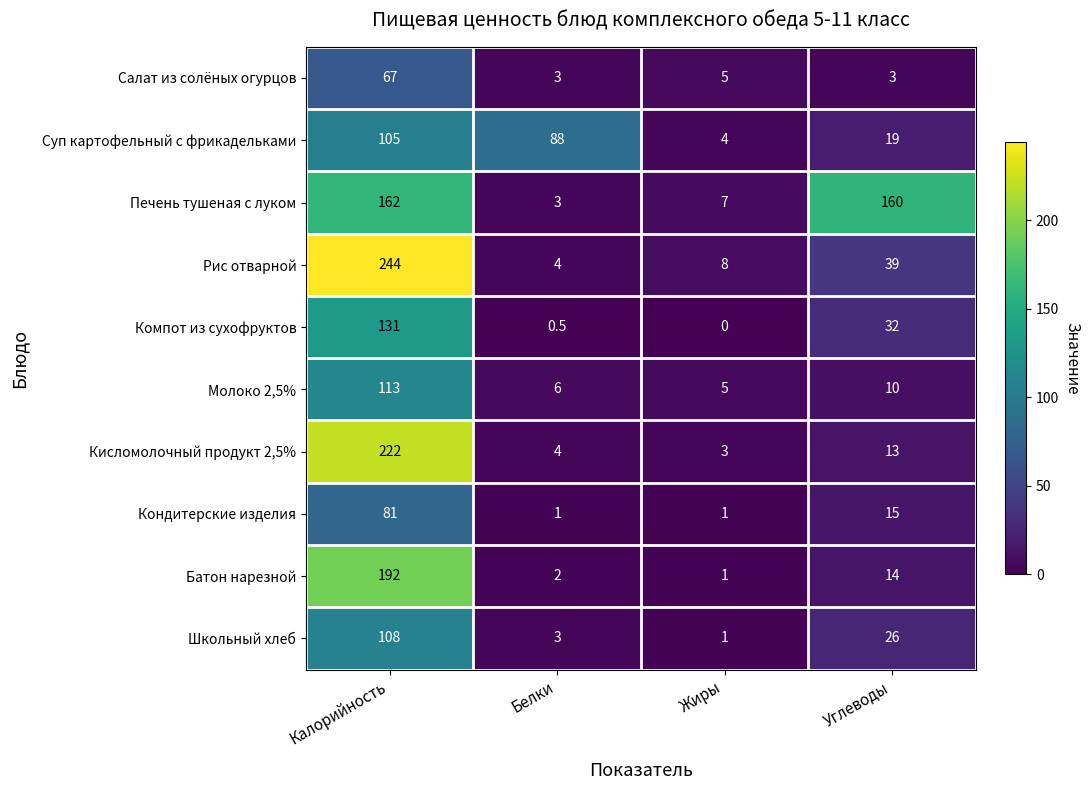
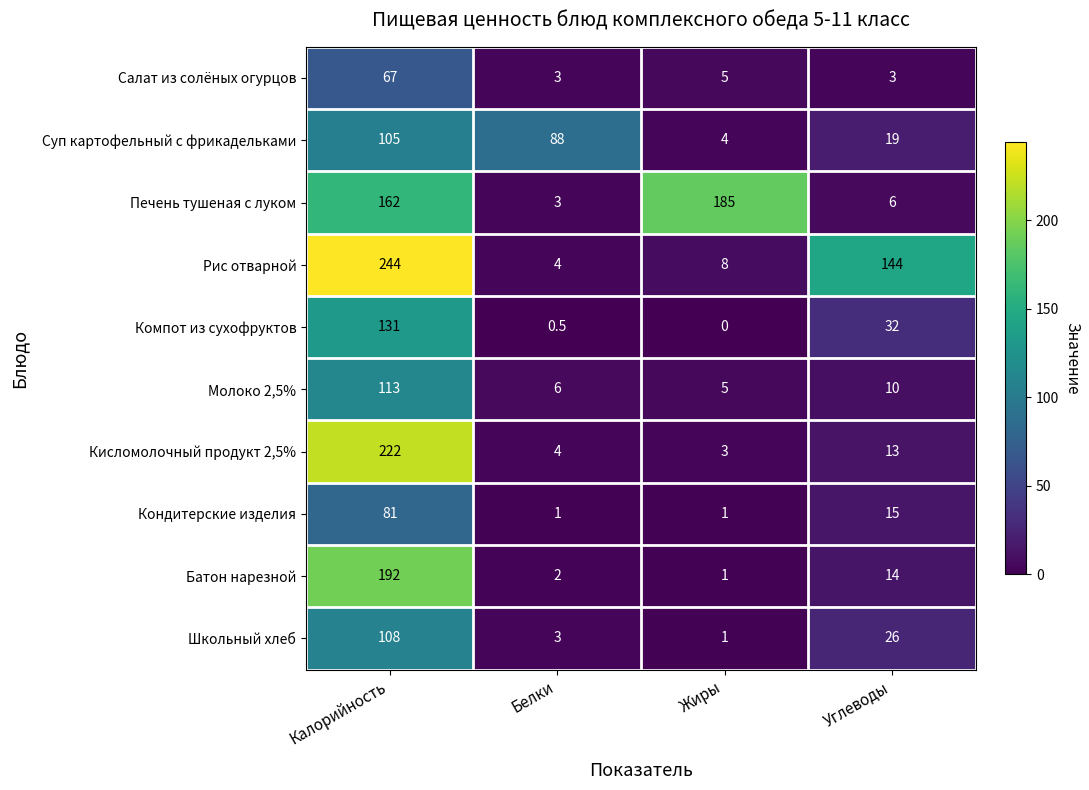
Печень тушеная с луком, Жиры: 7 -> 185
Печень тушеная с луком, Углеводы: 160 -> 6
Рис отварной, Углеводы: 39 -> 144
